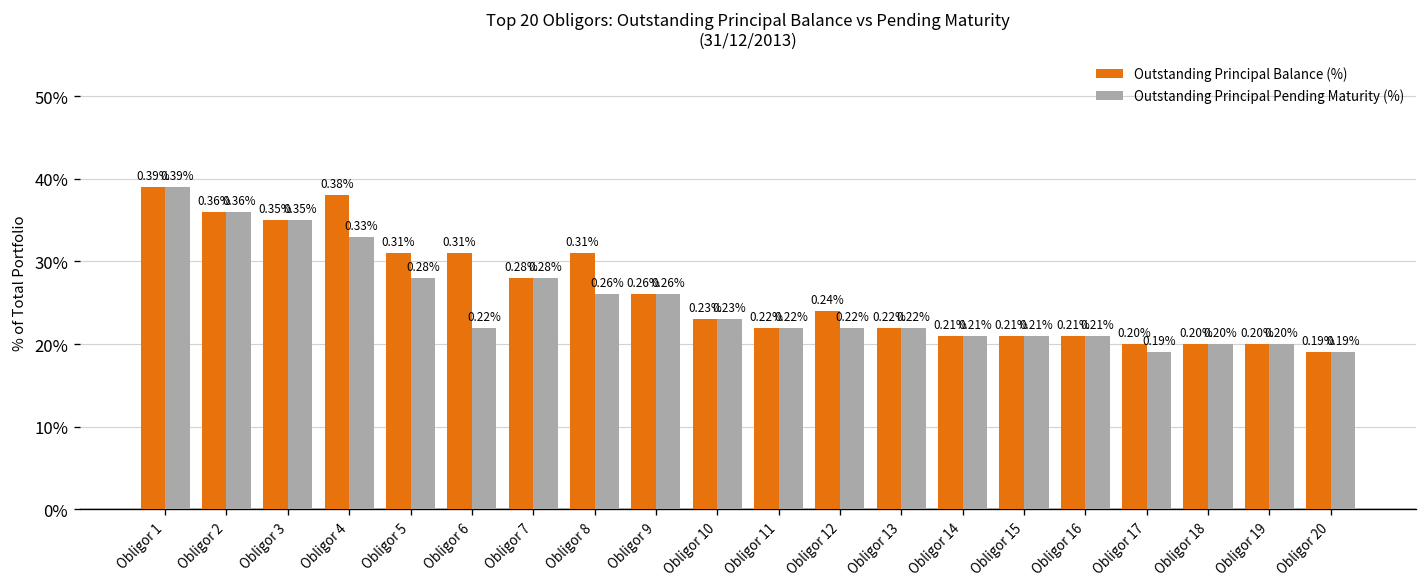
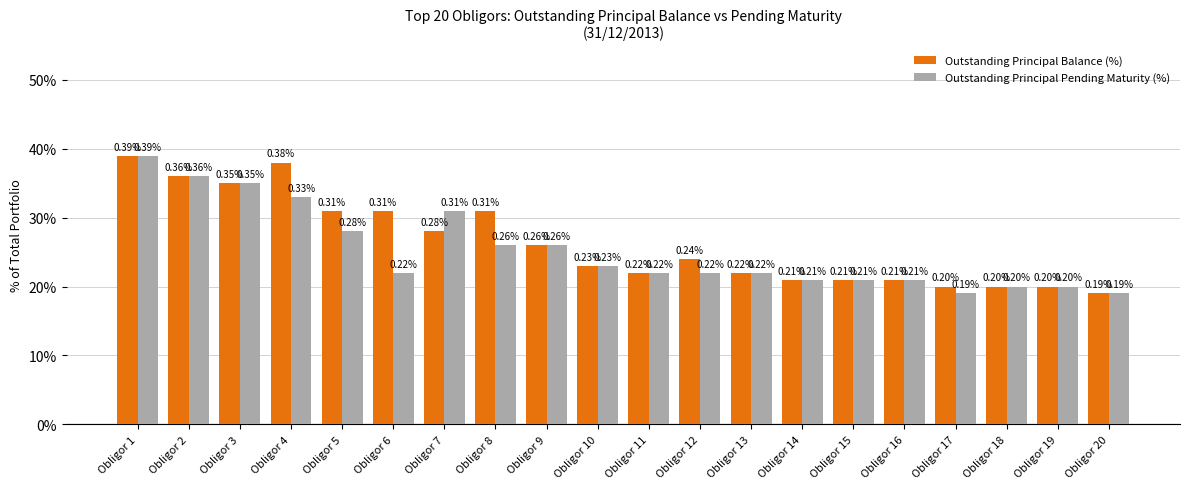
Outstanding Principal Pending Maturity (%), Obligor 7: 0.28% -> 0.31%
